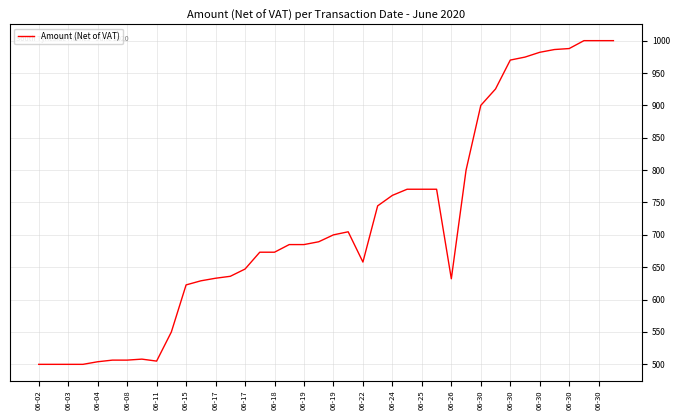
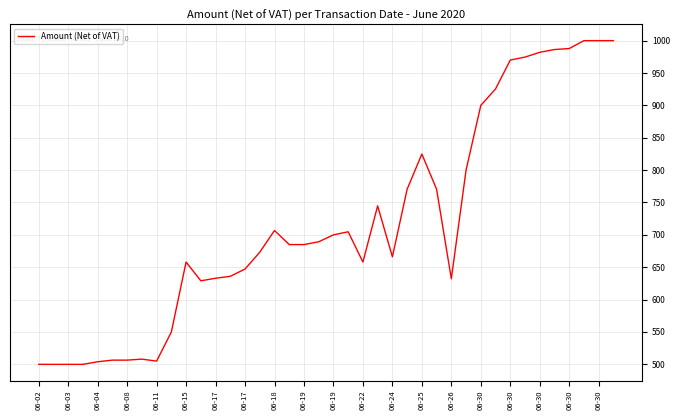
06-15: 620 -> 660
06-18: 670 -> 710
06-24: 760 -> 670
06-25: 770 -> 820
